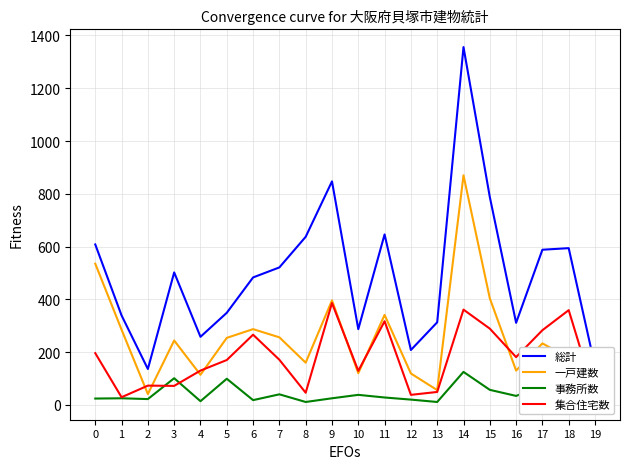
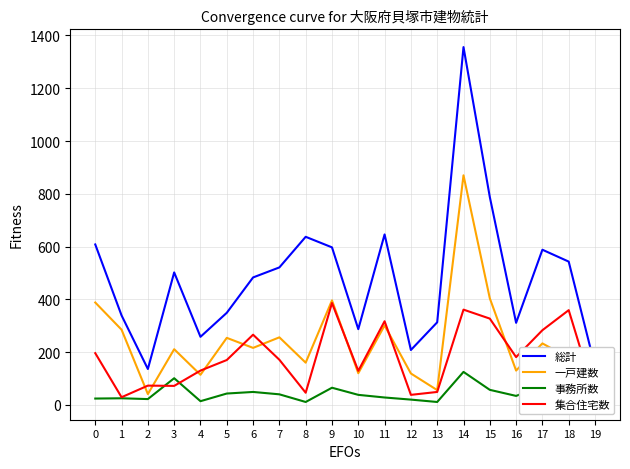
一戸建数, 0: 540 -> 390
一戸建数, 3: 240 -> 210
事務所数, 5: 100 -> 40
一戸建数, 6: 290 -> 220
事務所数, 6: 20 -> 50
総計, 9: 850 -> 600
事務所数, 9: 30 -> 70
一戸建数, 11: 340 -> 300
集合住宅数, 15: 290 -> 330
総計, 18: 590 -> 540
